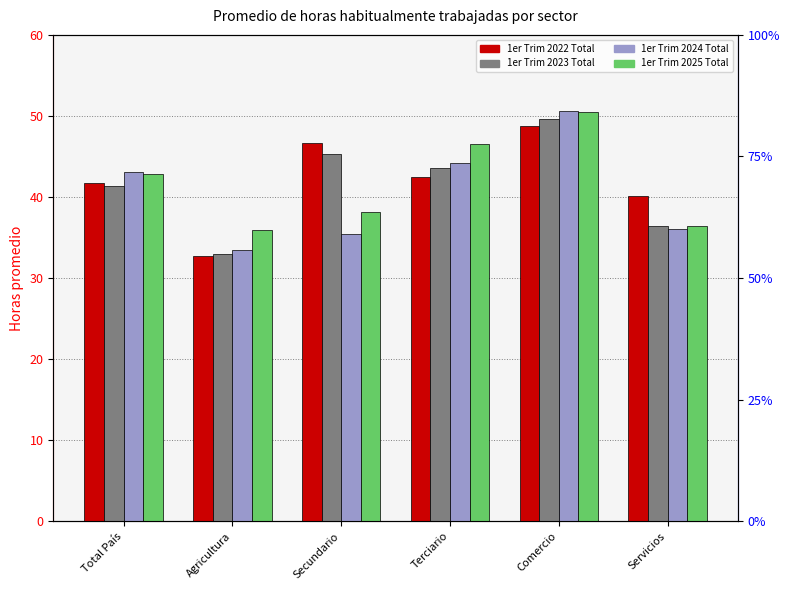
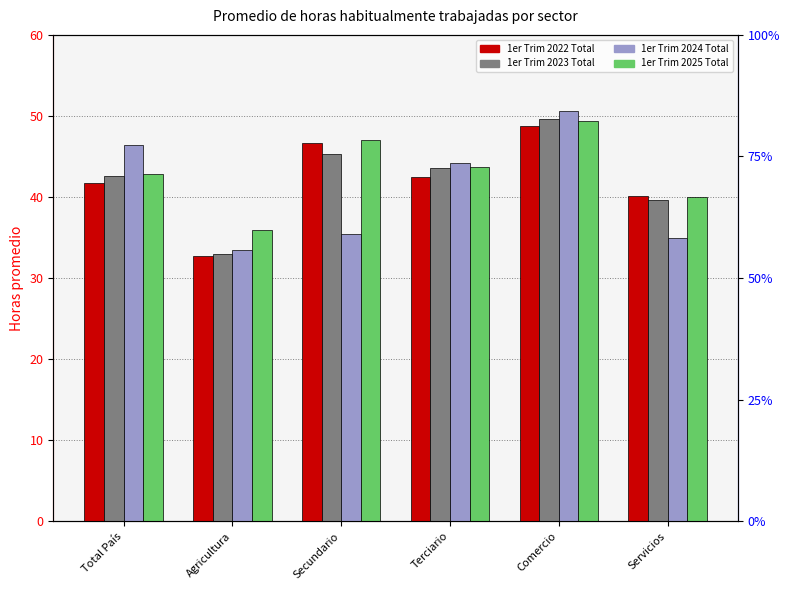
1er Trim 2023 Total, Total País: 41 -> 43
1er Trim 2024 Total, Total País: 43 -> 46
1er Trim 2025 Total, Secundario: 38 -> 47
1er Trim 2025 Total, Terciario: 47 -> 44
1er Trim 2025 Total, Comercio: 50 -> 49
1er Trim 2023 Total, Servicios: 36 -> 40
1er Trim 2024 Total, Servicios: 36 -> 35
1er Trim 2025 Total, Servicios: 36 -> 40
